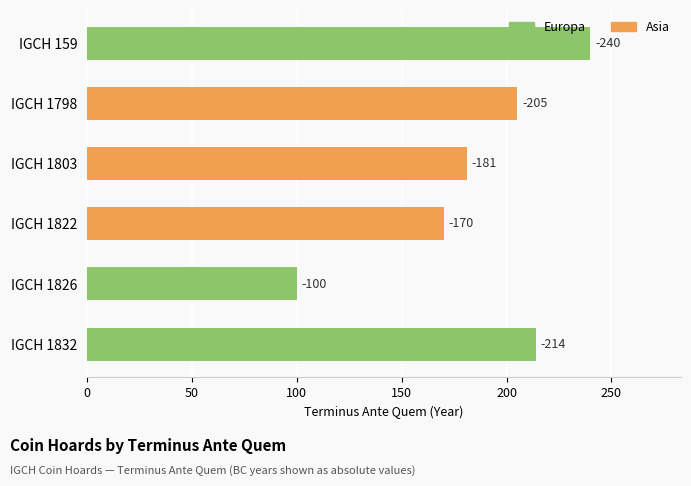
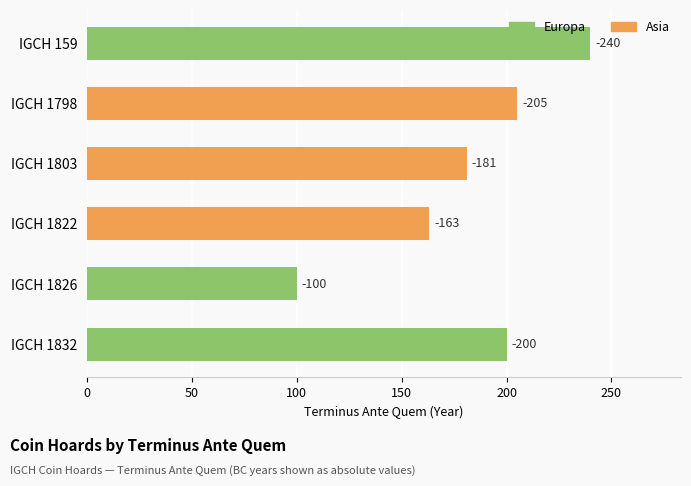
IGCH 1822: -170 -> -163
IGCH 1832: -214 -> -200
